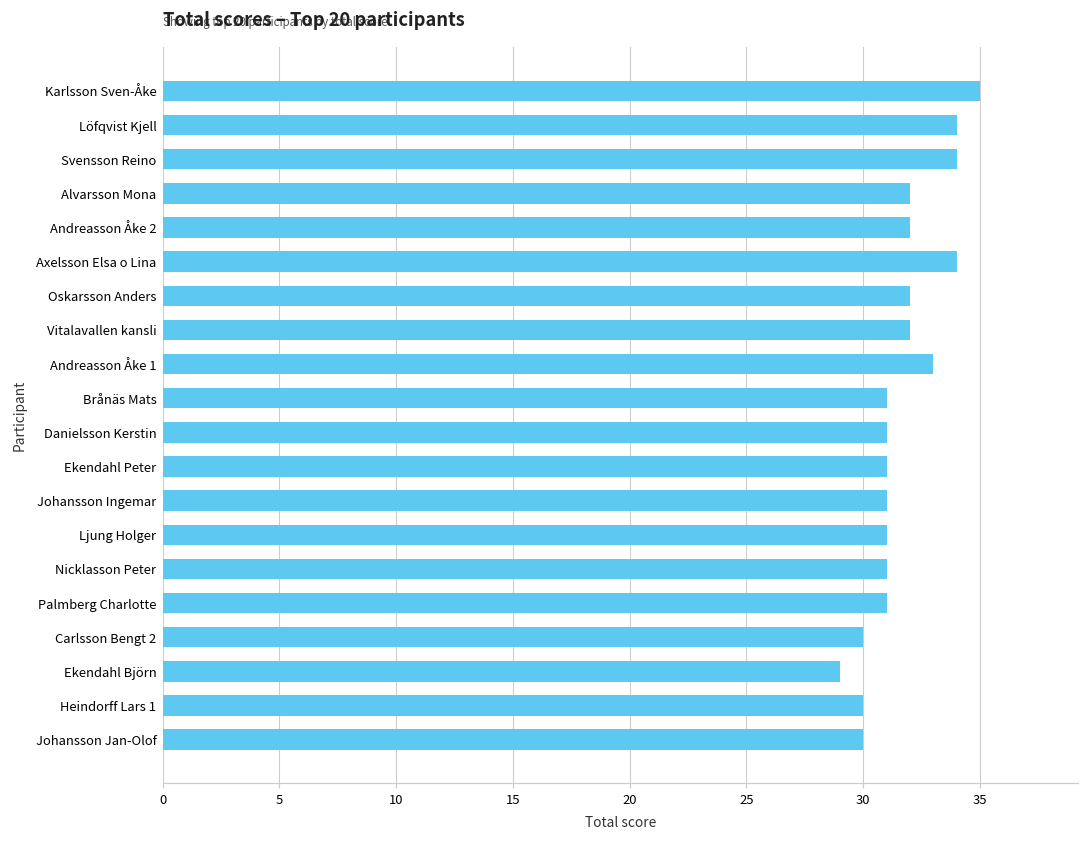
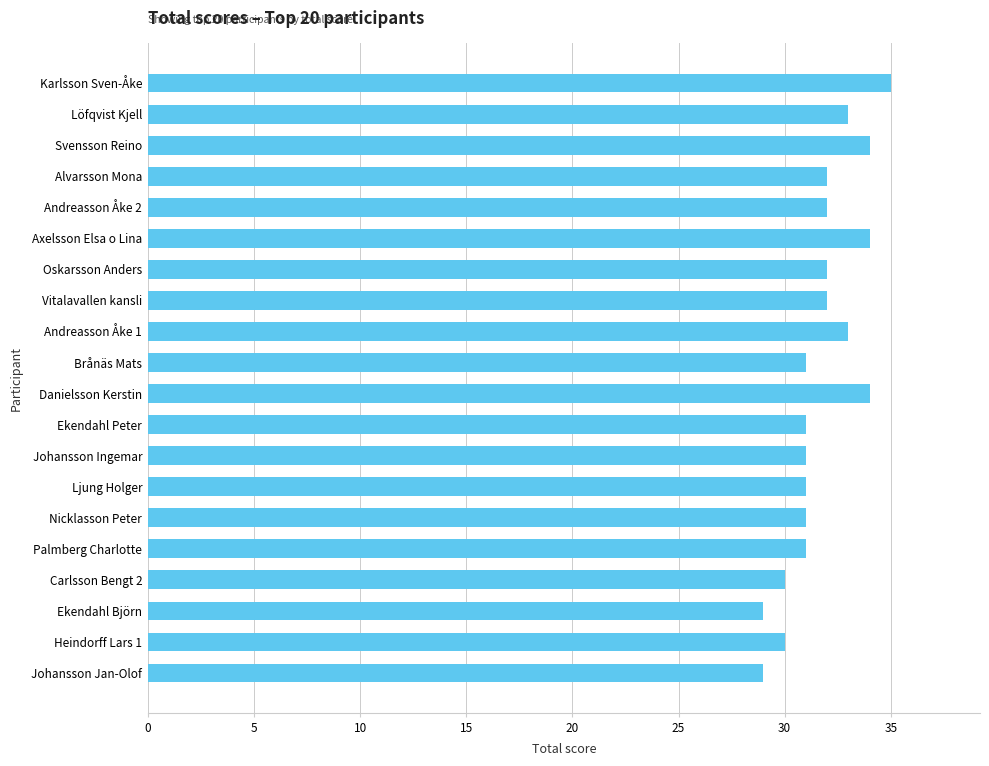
Löfqvist Kjell: 34 -> 33
Danielsson Kerstin: 31 -> 34
Johansson Jan-Olof: 30 -> 29
